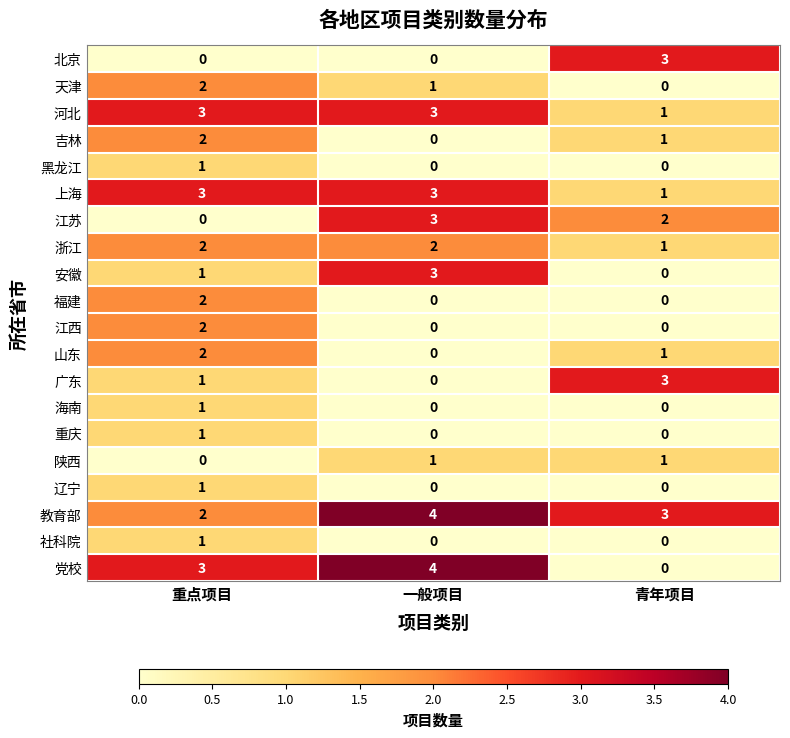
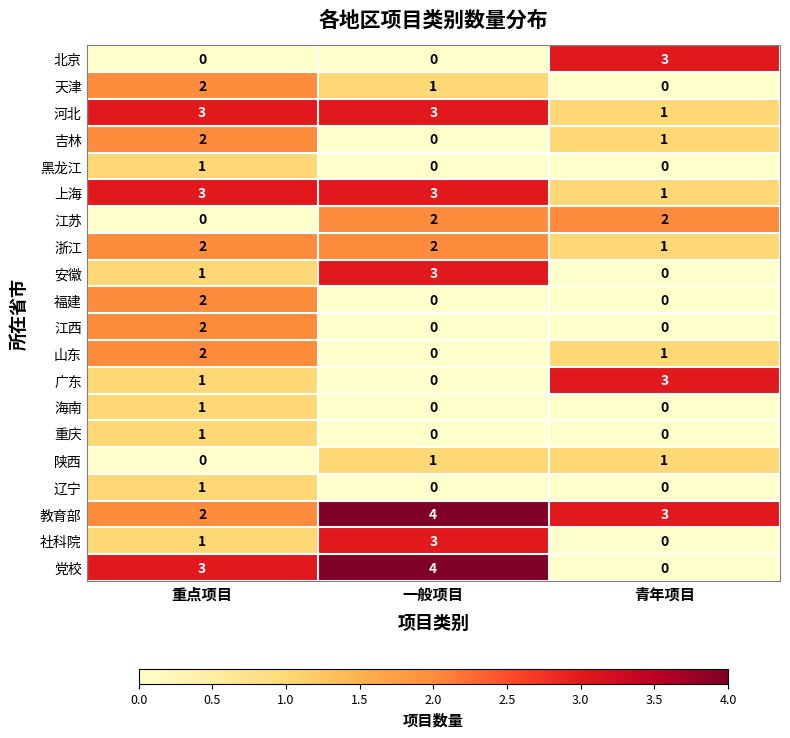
江苏, 一般项目: 3 -> 2
社科院, 一般项目: 0 -> 3
